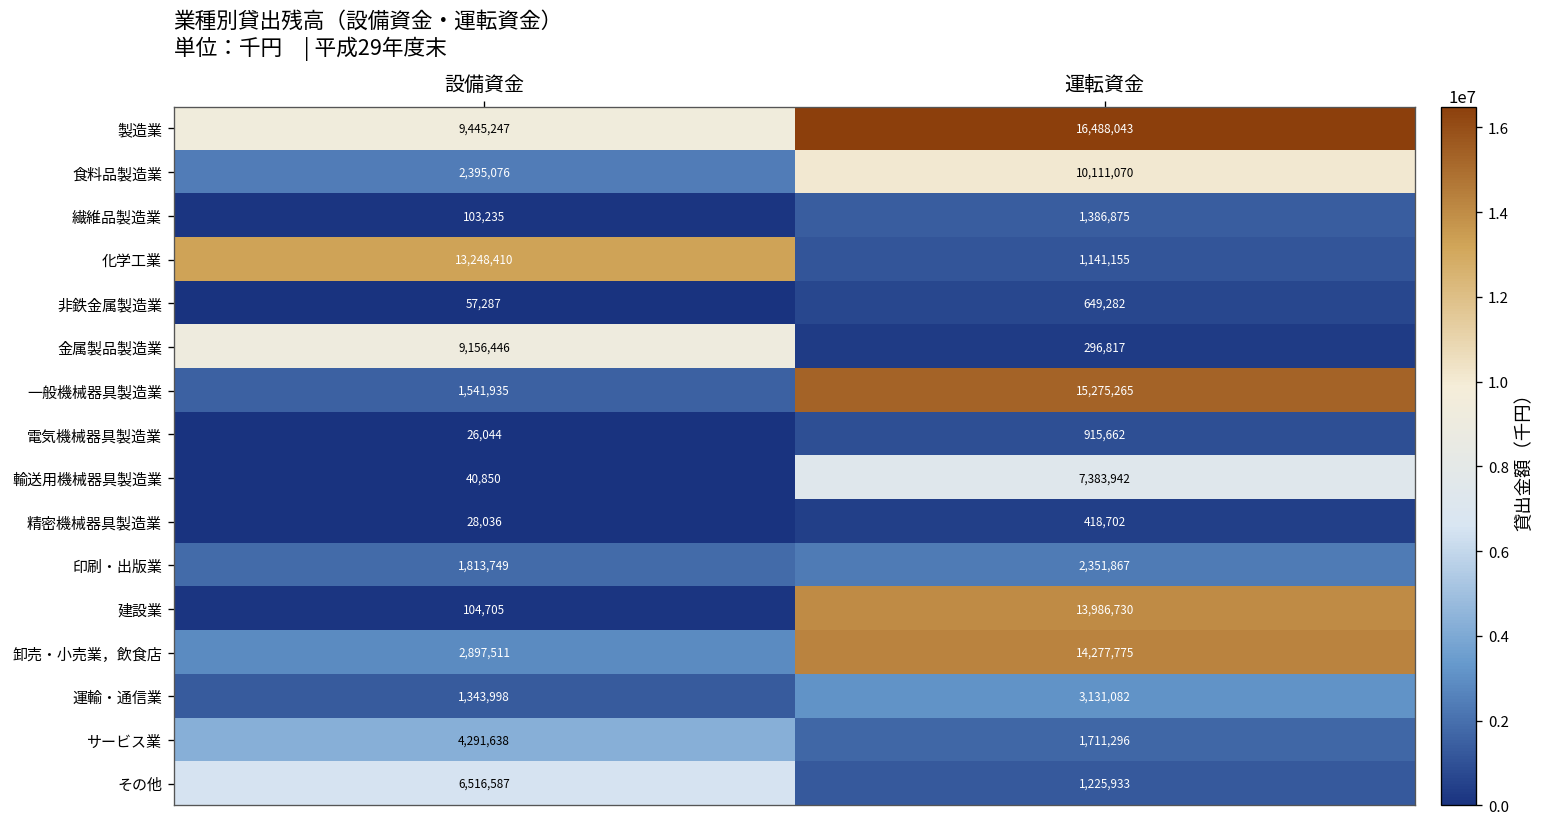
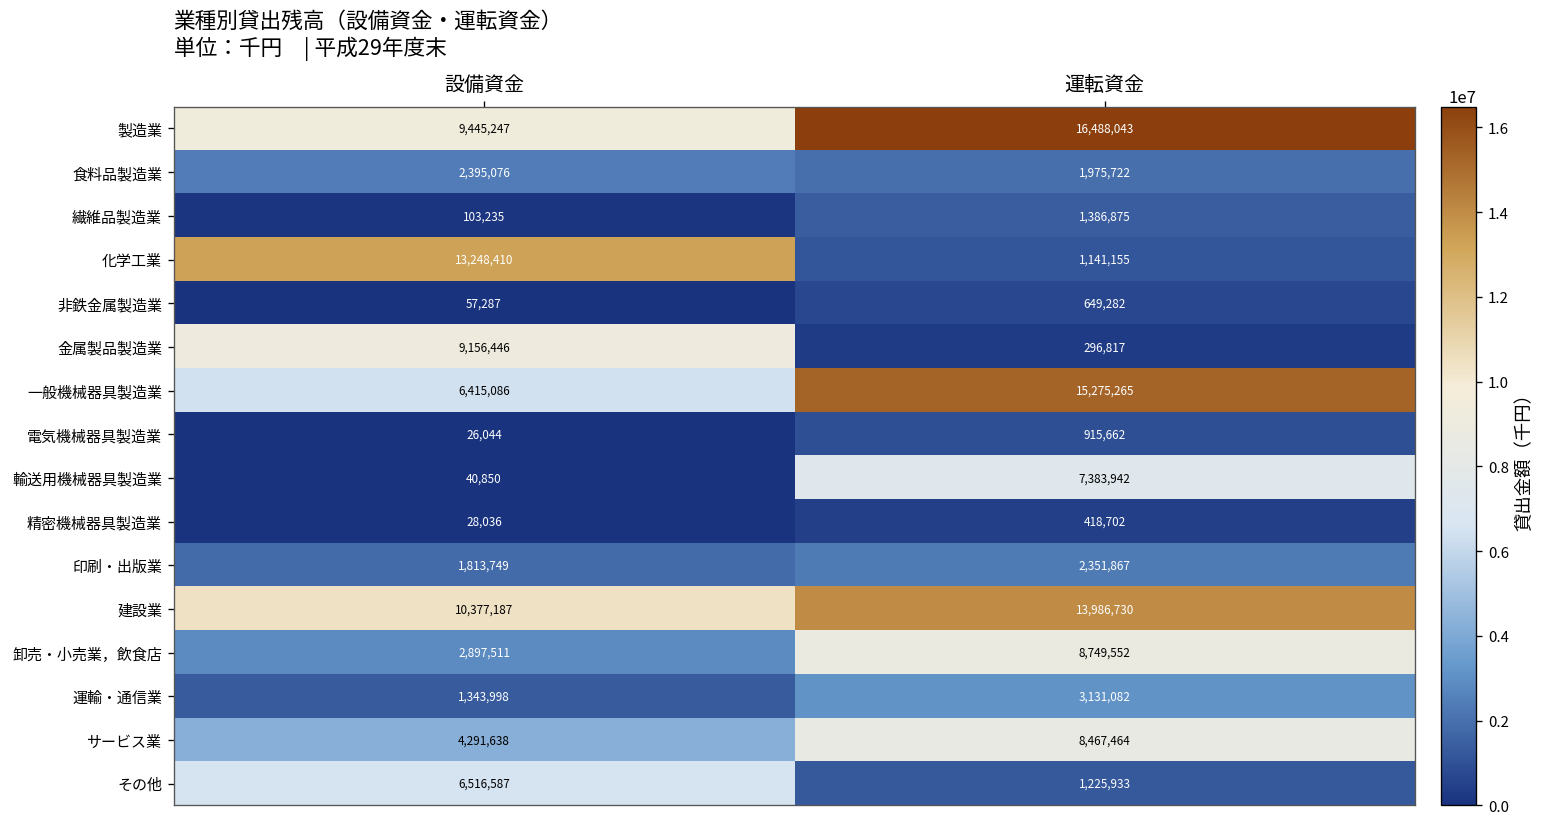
食料品製造業, 運転資金: 10,111,070 -> 1,975,722
一般機械器具製造業, 設備資金: 1,541,935 -> 6,415,086
建設業, 設備資金: 104,705 -> 10,377,187
卸売・小売業，飲食店, 運転資金: 14,277,775 -> 8,749,552
サービス業, 運転資金: 1,711,296 -> 8,467,464
